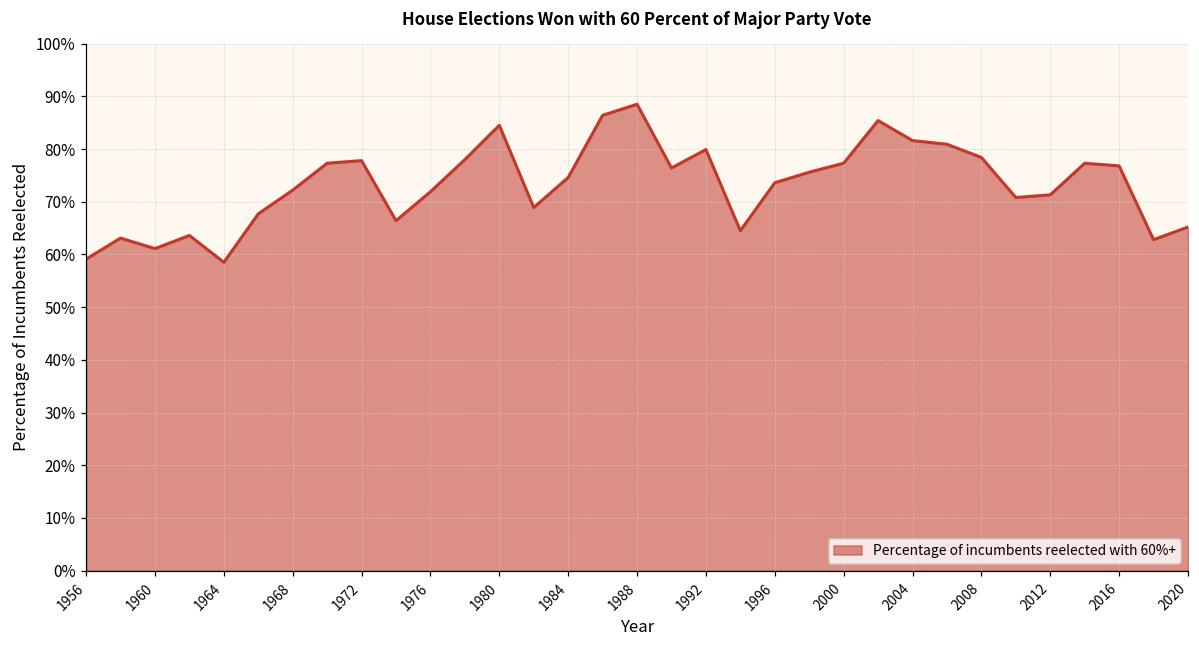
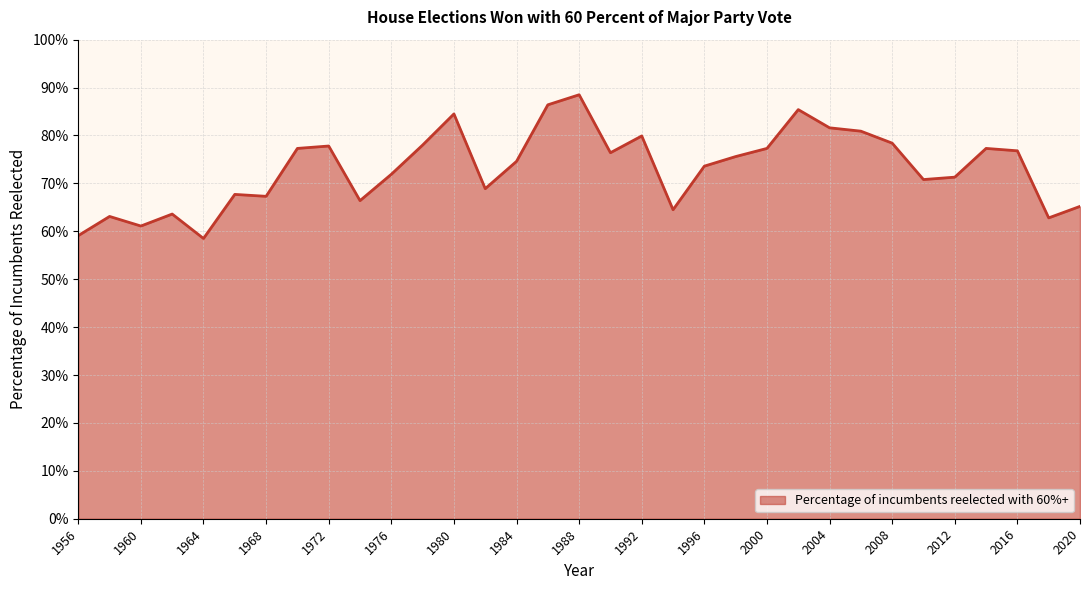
1968: 72% -> 67%
